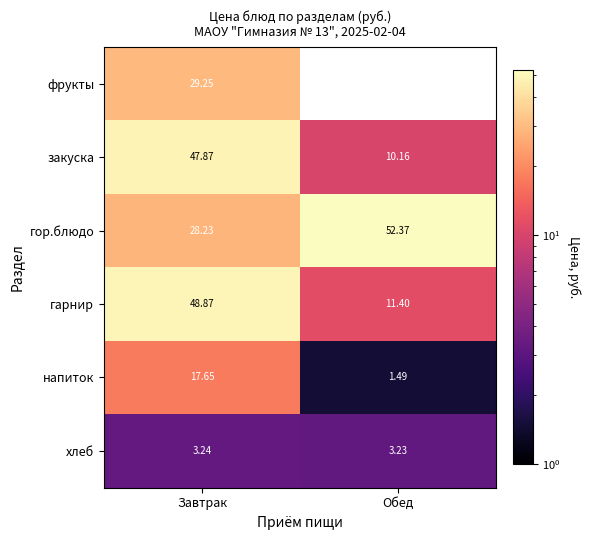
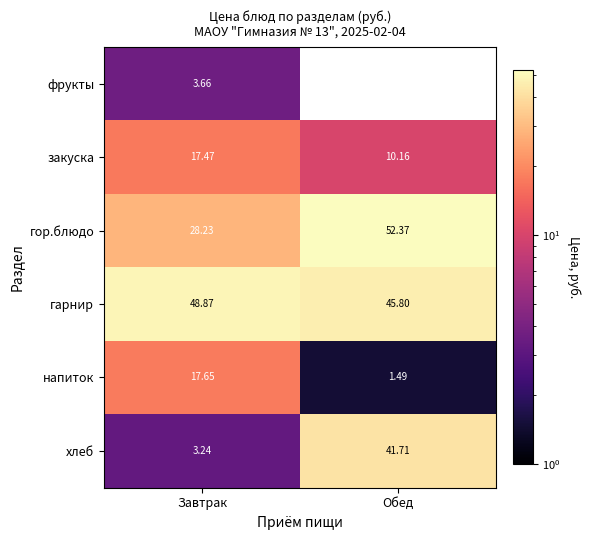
фрукты, Завтрак: 29.25 -> 3.66
закуска, Завтрак: 47.87 -> 17.47
гарнир, Обед: 11.40 -> 45.80
хлеб, Обед: 3.23 -> 41.71
